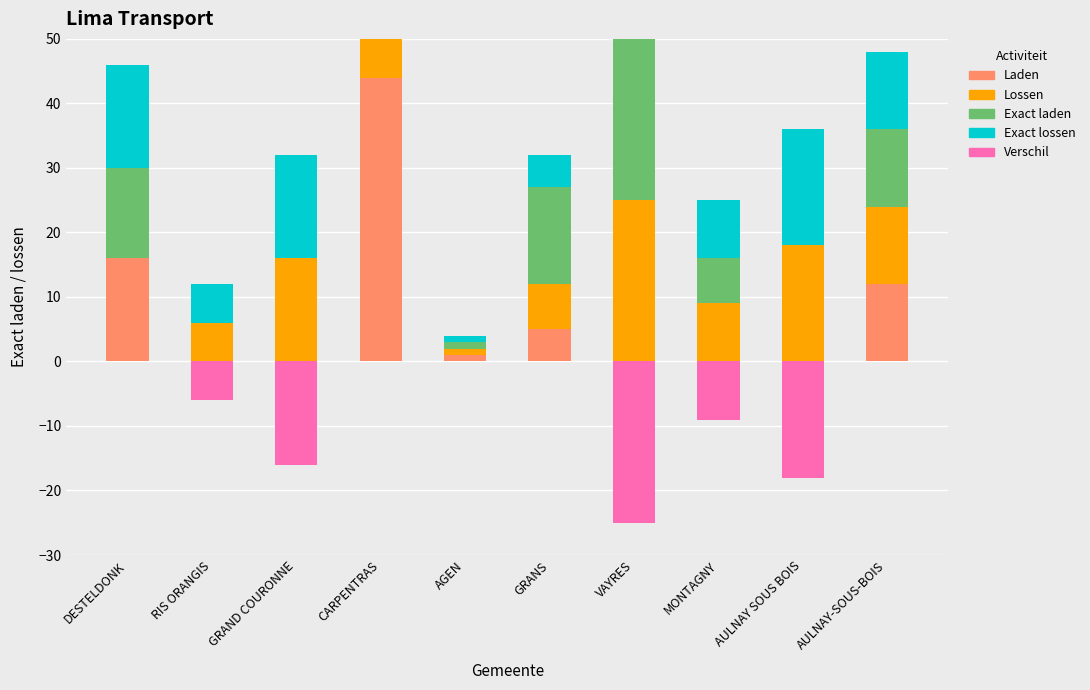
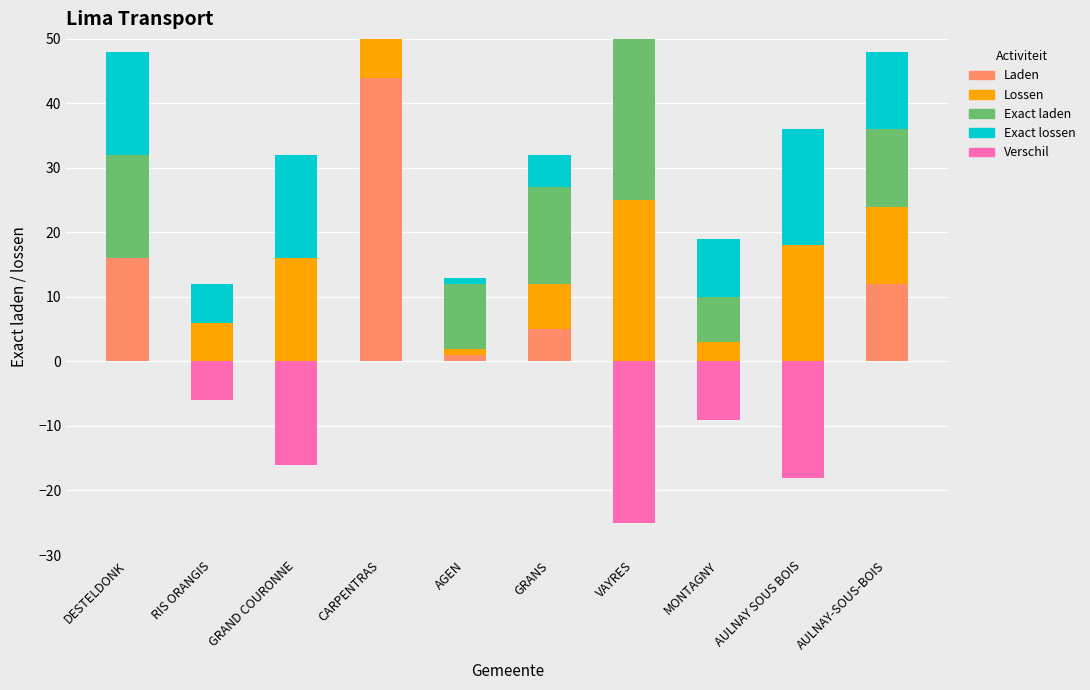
Exact laden, DESTELDONK: 14 -> 16
Exact laden, AGEN: 1 -> 10
Lossen, MONTAGNY: 9 -> 3
